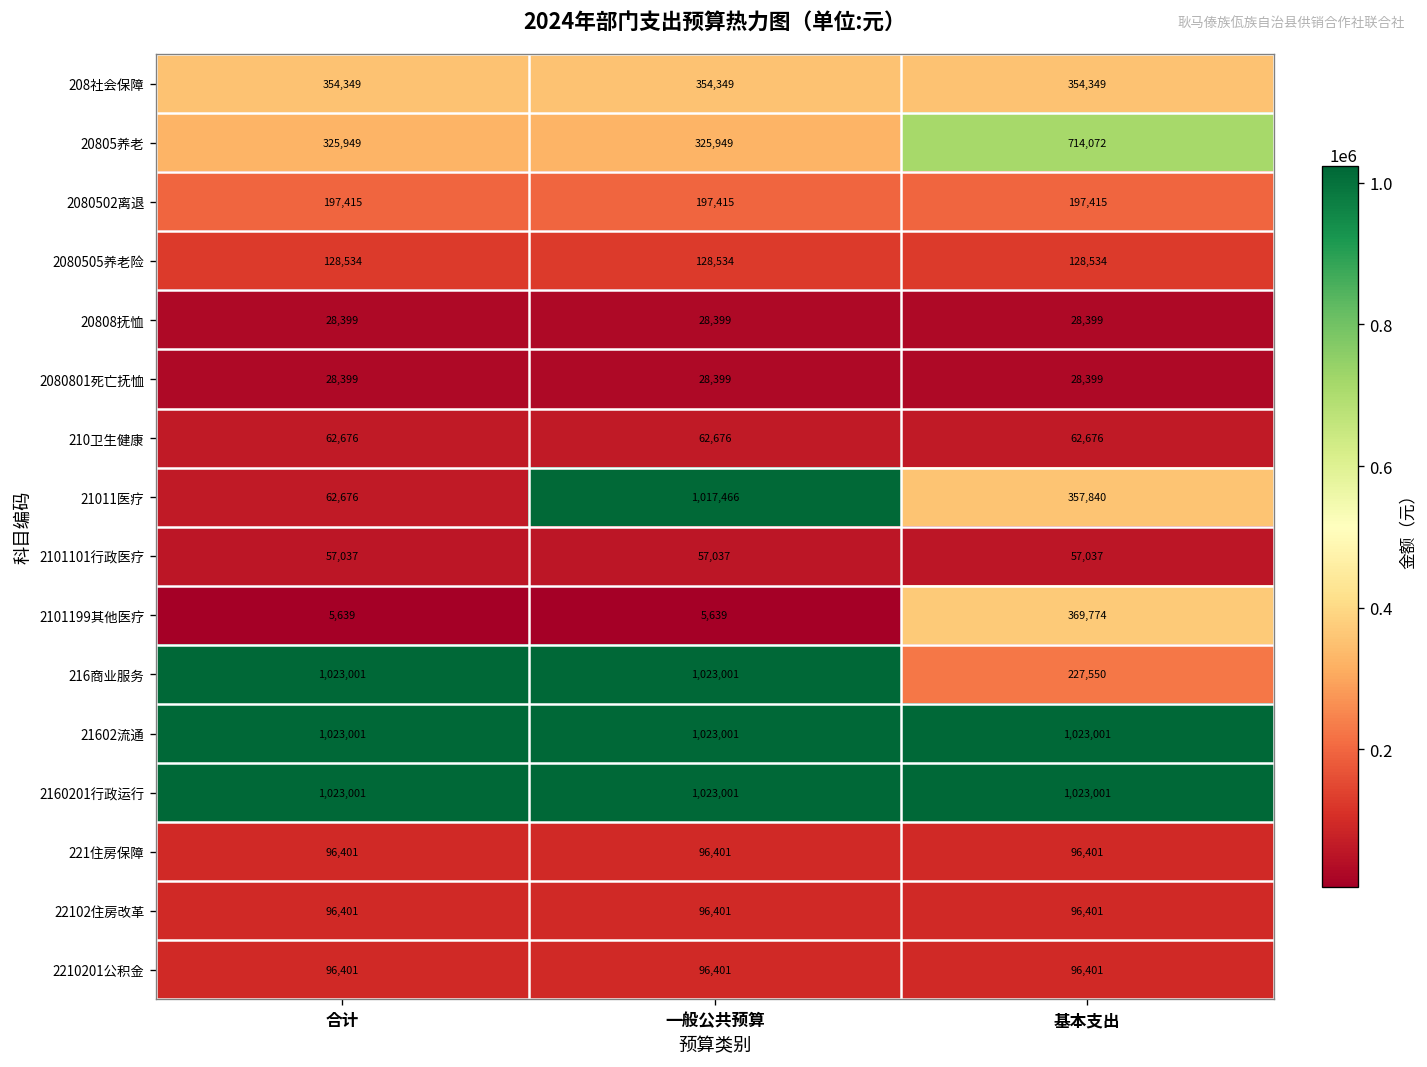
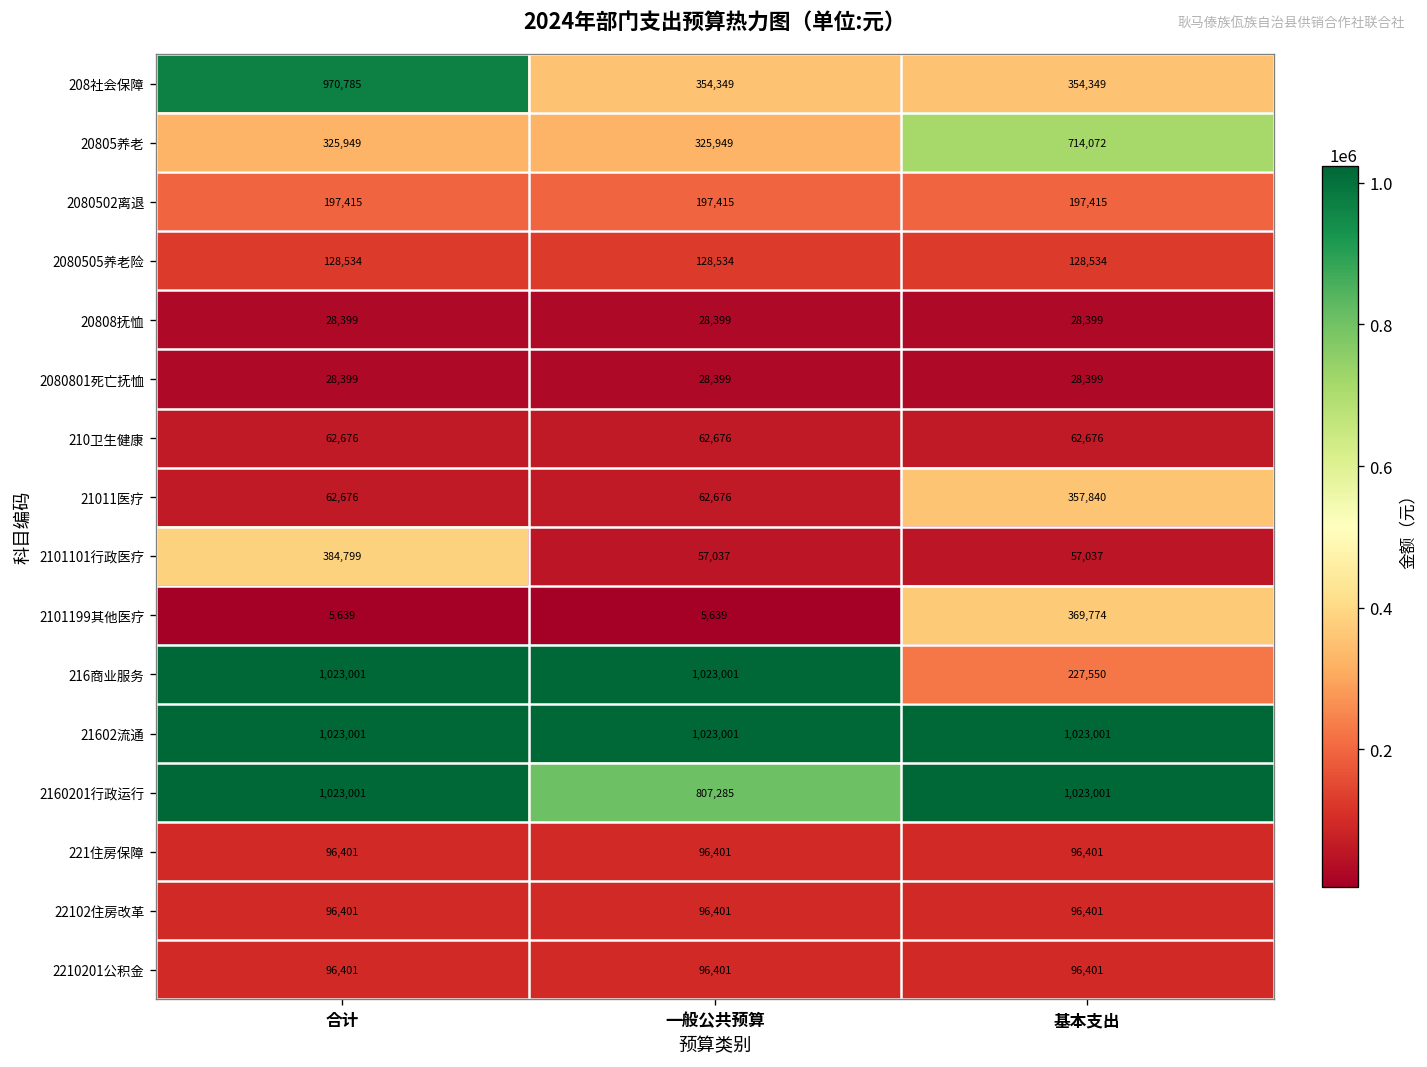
208社会保障, 合计: 354,349 -> 970,785
21011医疗, 一般公共预算: 1,017,466 -> 62,676
2101101行政医疗, 合计: 57,037 -> 384,799
2160201行政运行, 一般公共预算: 1,023,001 -> 807,285
